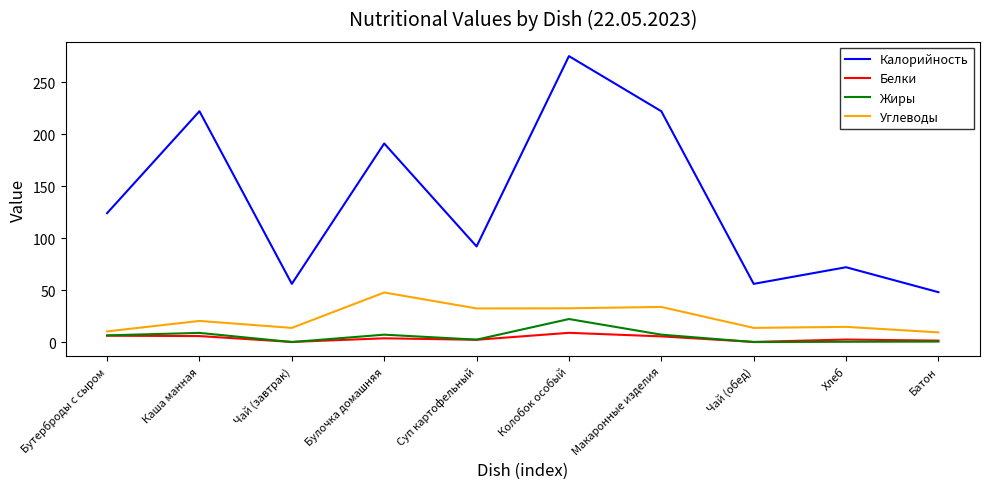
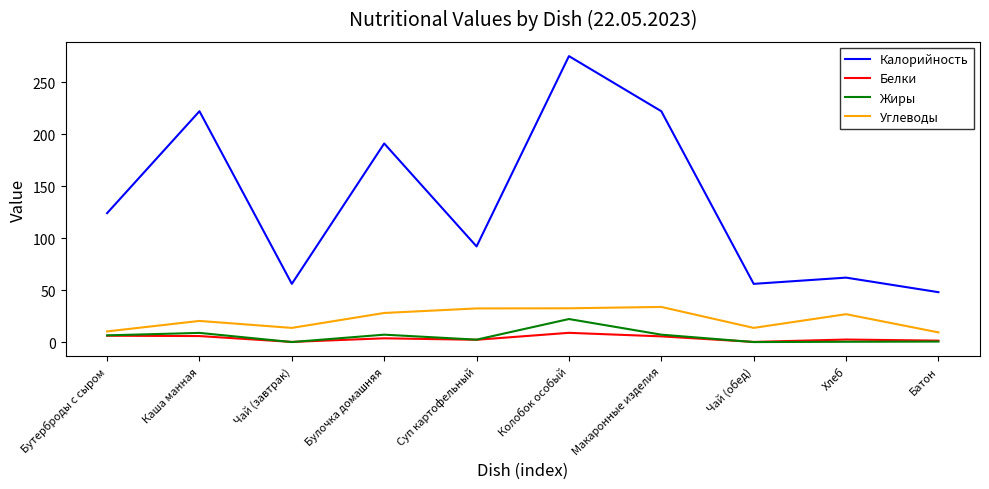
Углеводы, Булочка домашняя: 48 -> 28
Калорийность, Хлеб: 72 -> 62
Углеводы, Хлеб: 15 -> 27
